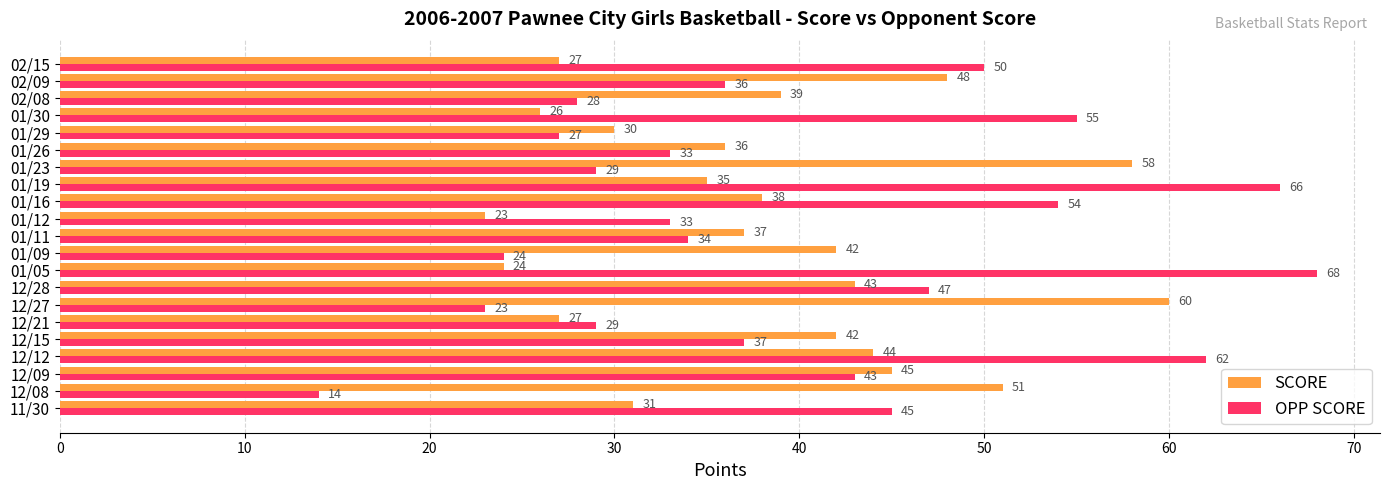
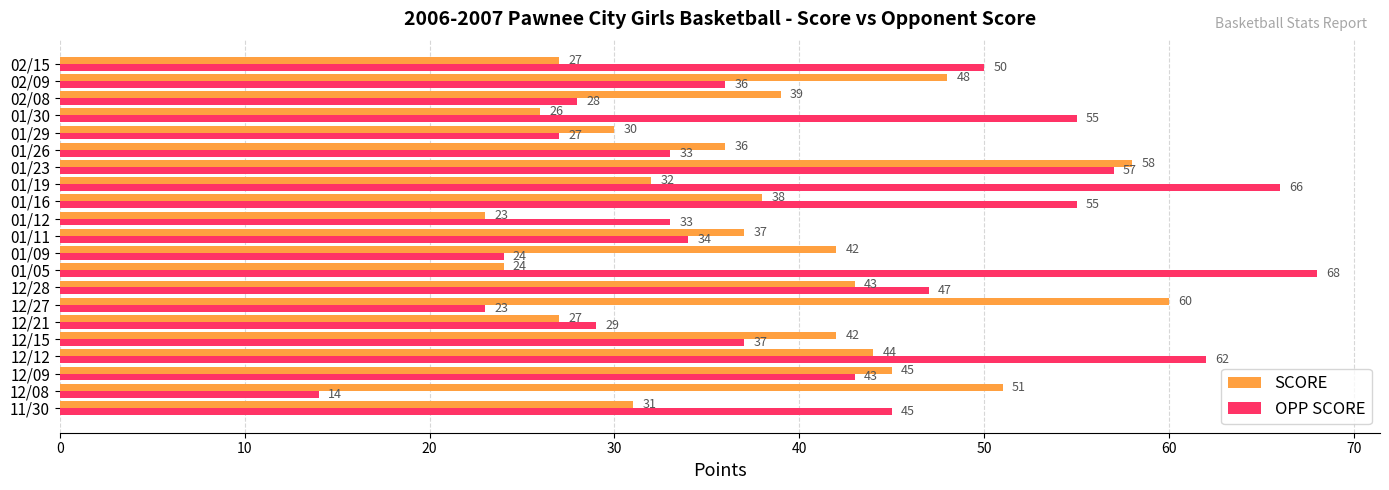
OPP SCORE, 01/23: 29 -> 57
SCORE, 01/19: 35 -> 32
OPP SCORE, 01/16: 54 -> 55
